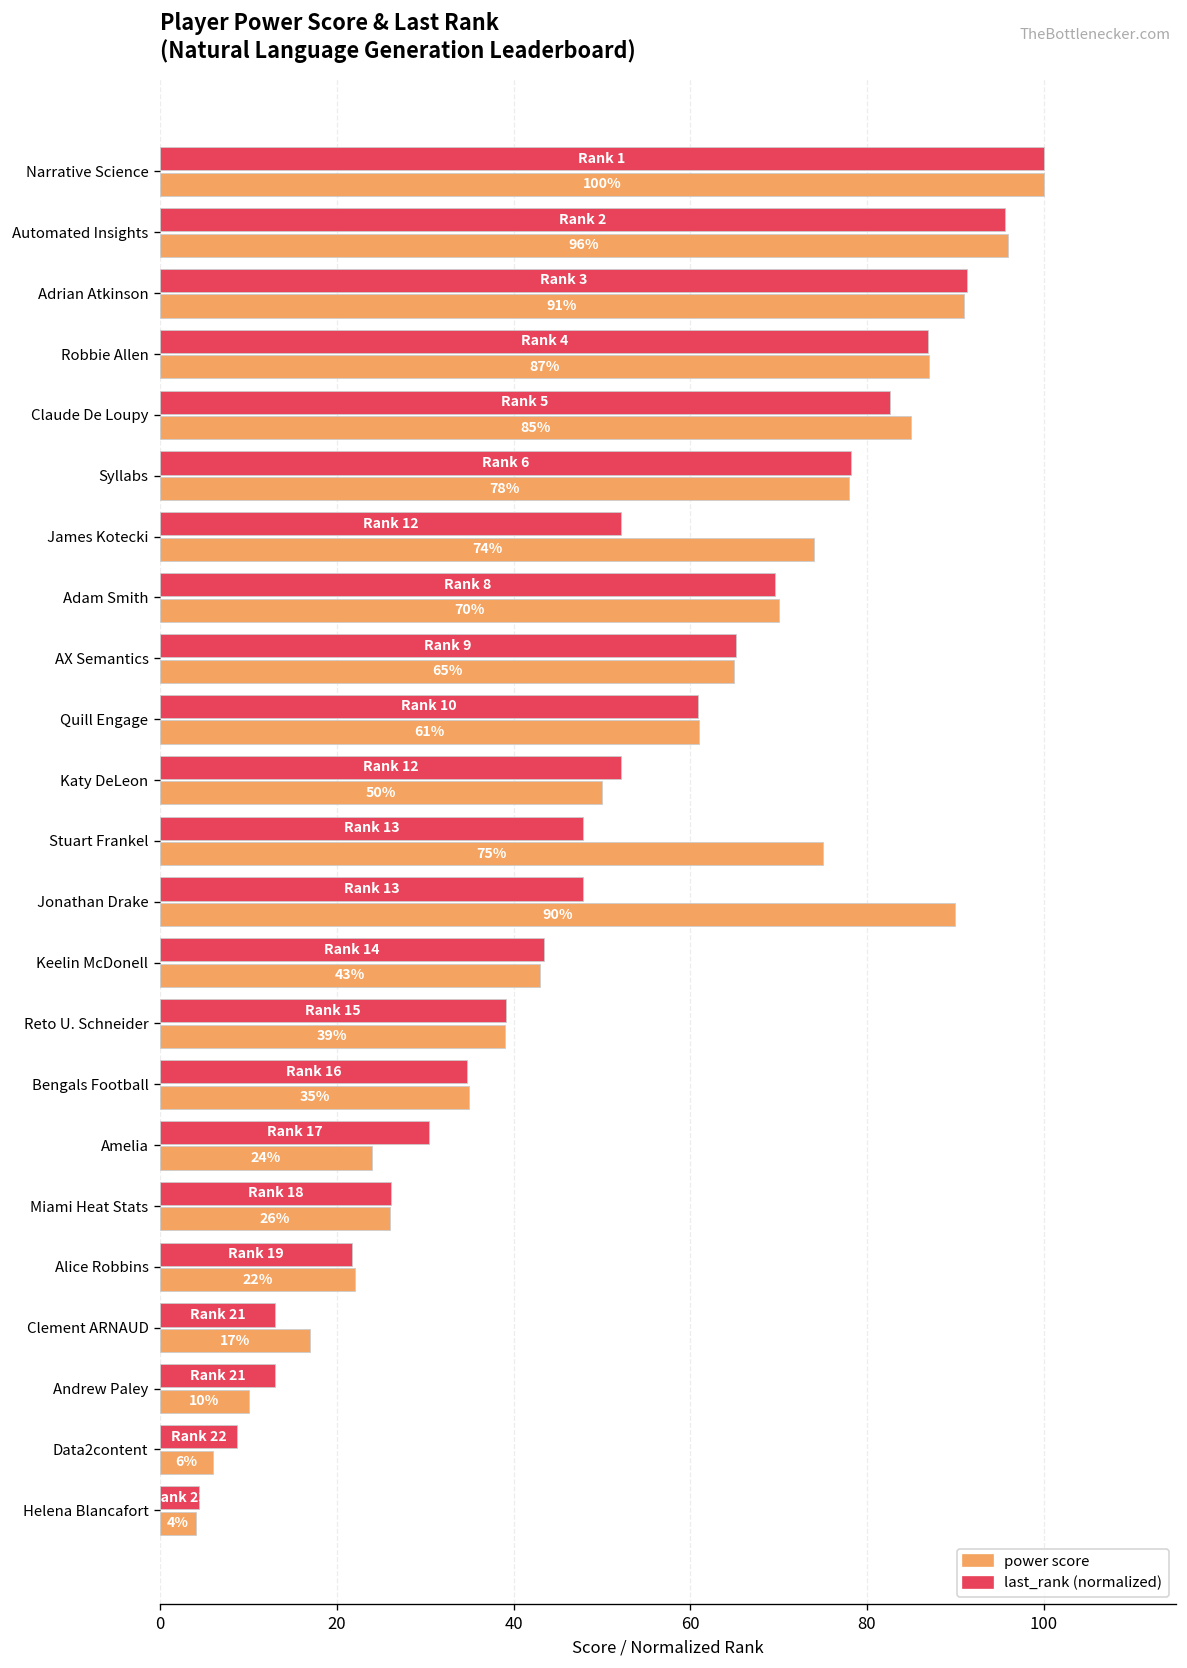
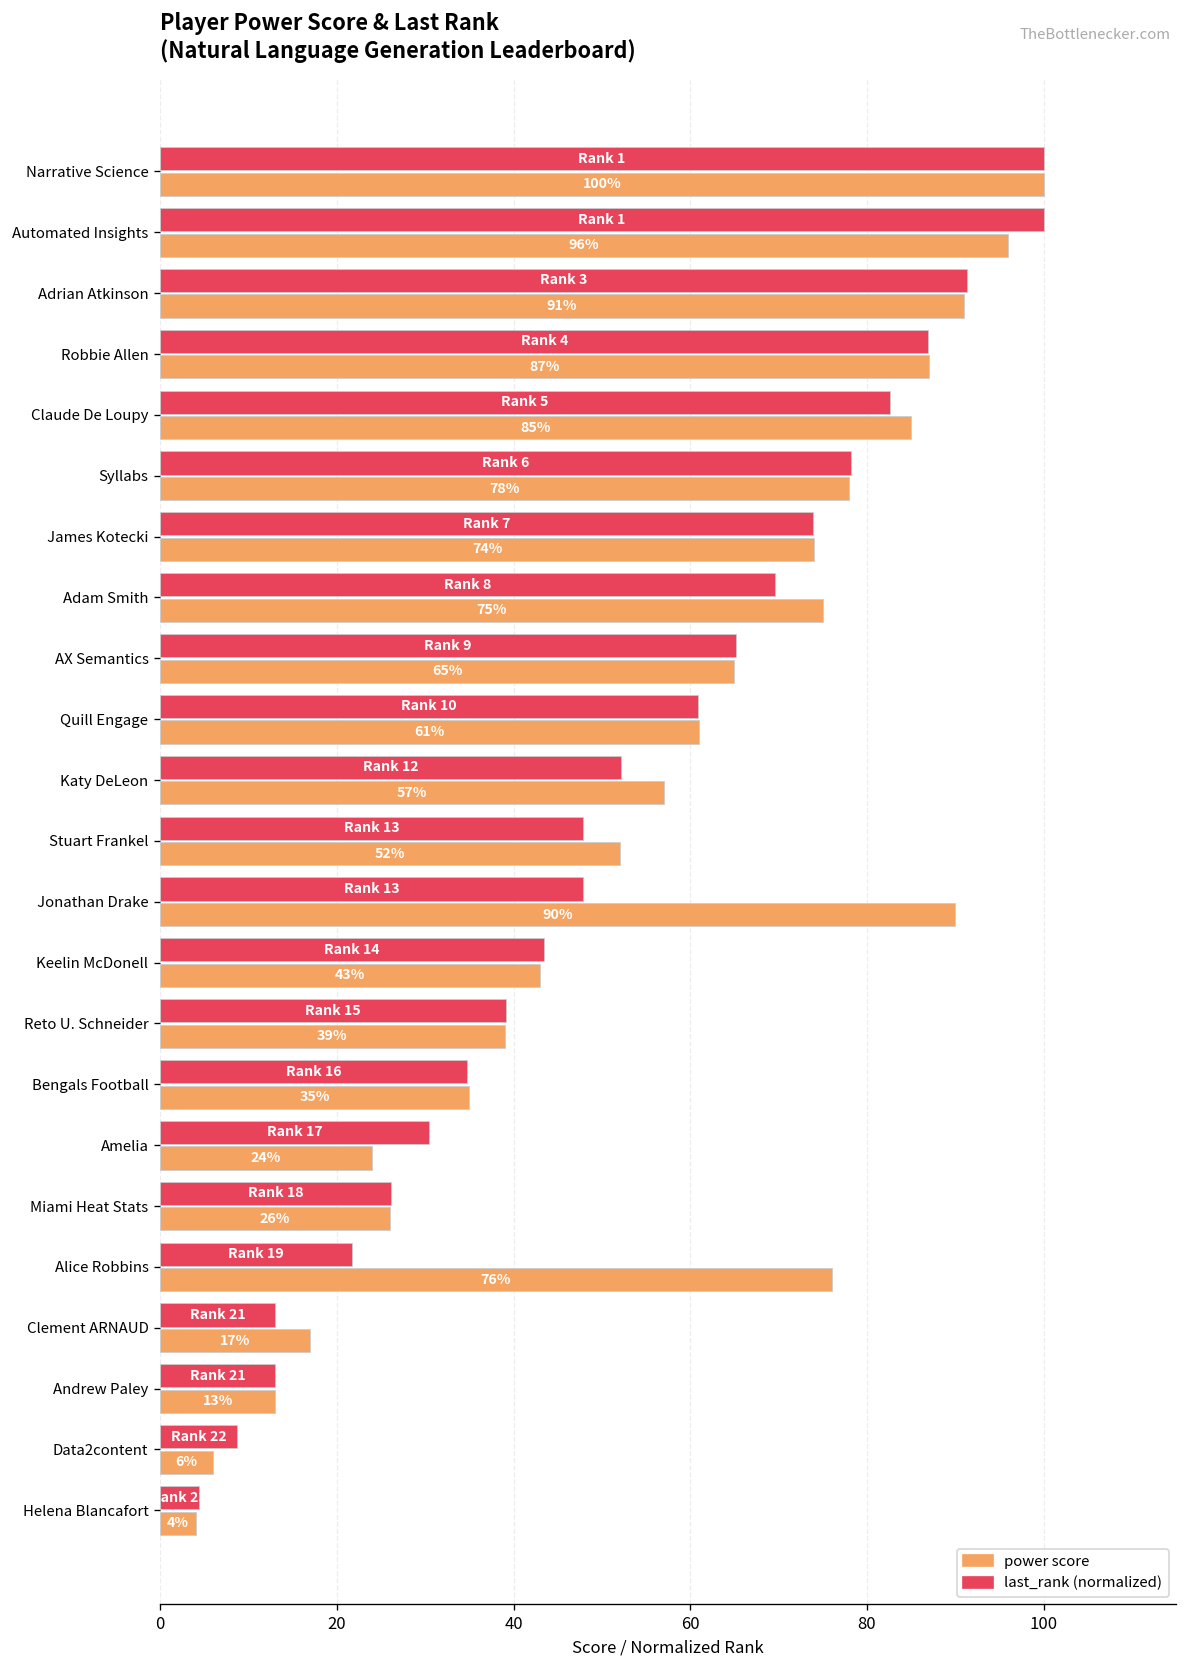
last_rank (normalized), Automated Insights: 2 -> 1
last_rank (normalized), James Kotecki: 12 -> 7
power score, Adam Smith: 70% -> 75%
power score, Katy DeLeon: 50% -> 57%
power score, Stuart Frankel: 75% -> 52%
power score, Alice Robbins: 22% -> 76%
power score, Andrew Paley: 10% -> 13%
